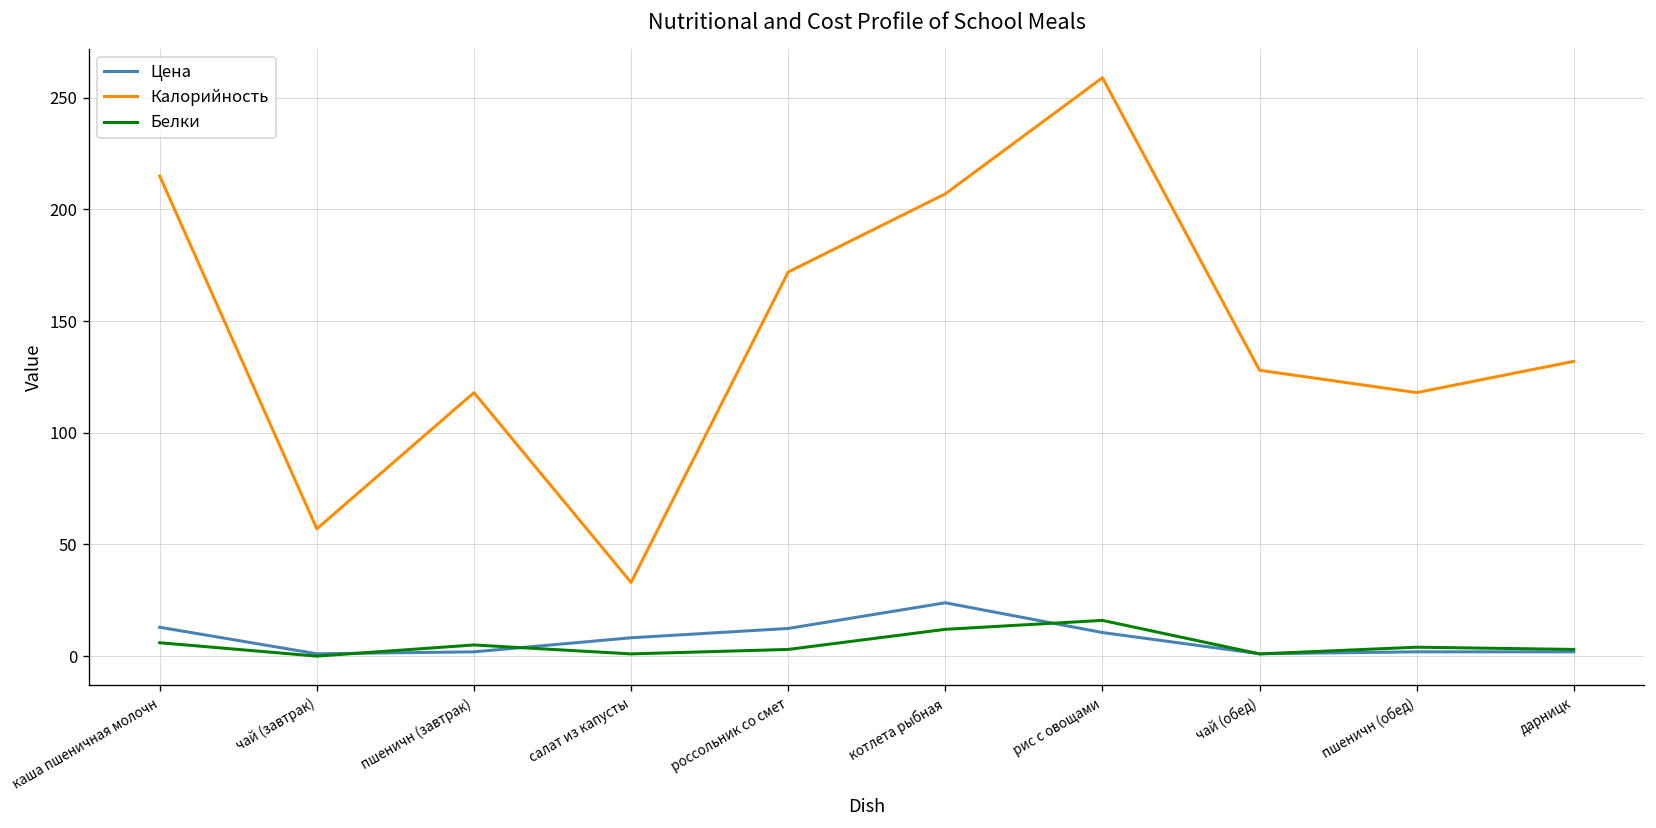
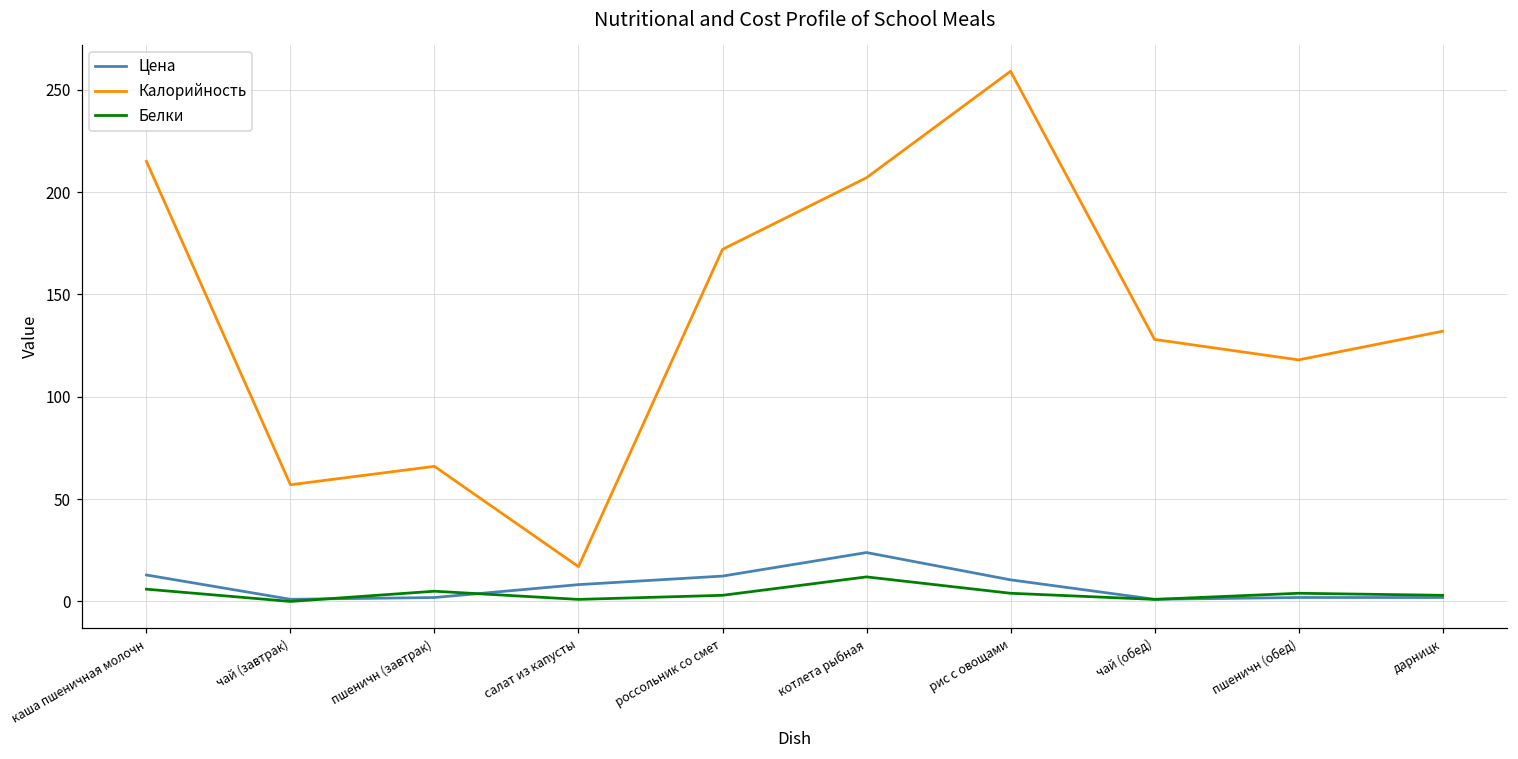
Калорийность, пшеничн (завтрак): 118 -> 66
Калорийность, салат из капусты: 33 -> 17
Белки, рис с овощами: 16 -> 4
